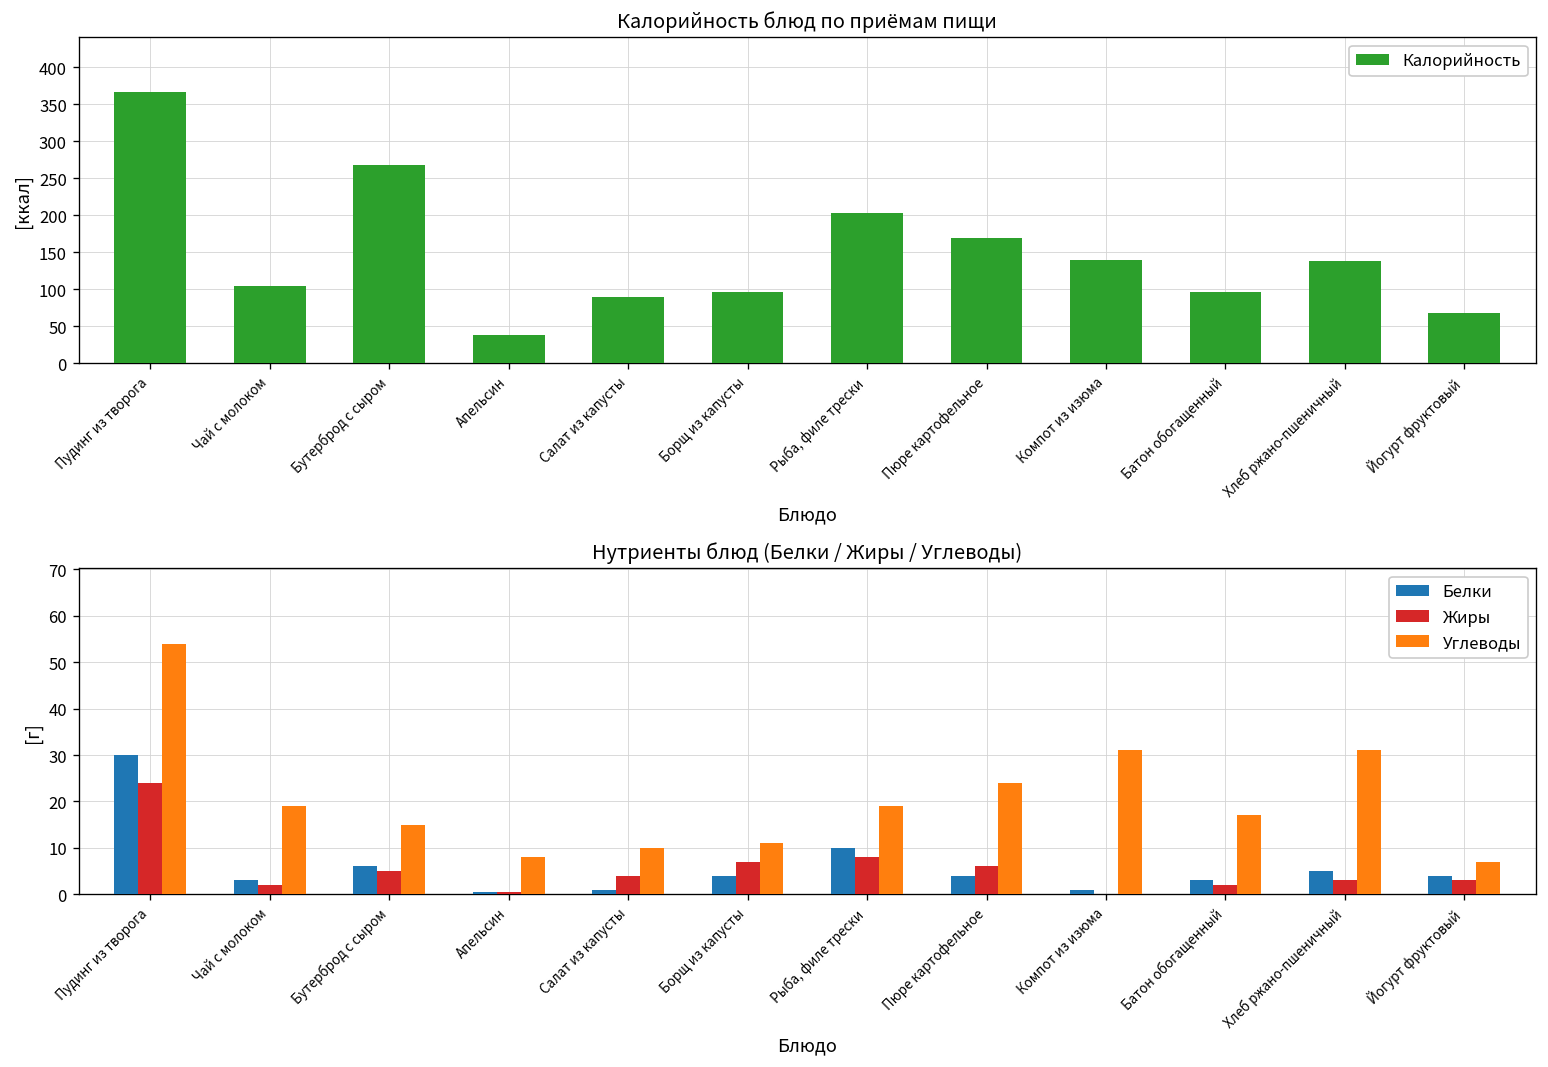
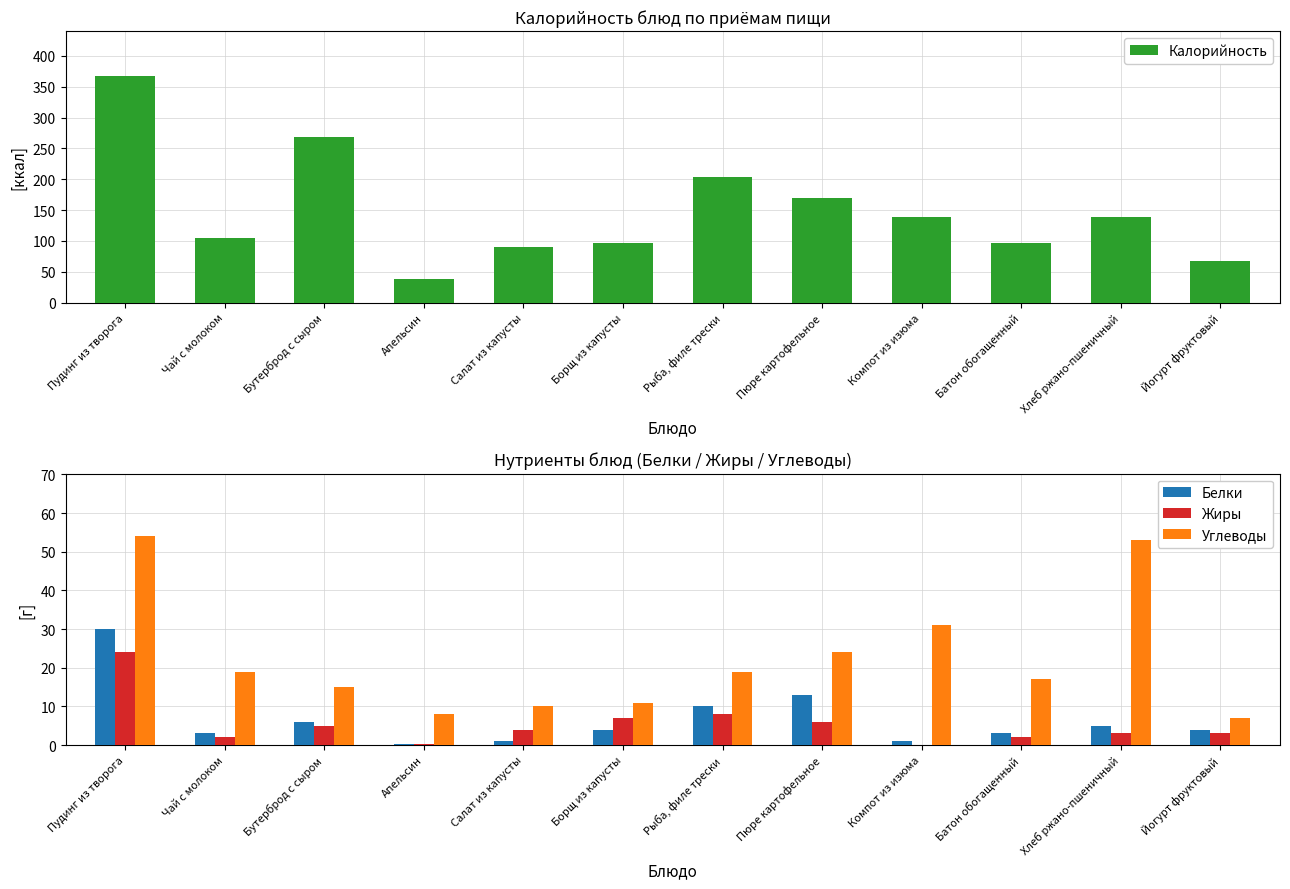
Нутриенты блюд (Белки / Жиры / Углеводы), Белки, Пюре картофельное: 4 -> 13
Нутриенты блюд (Белки / Жиры / Углеводы), Углеводы, Хлеб ржано-пшеничный: 31 -> 53
